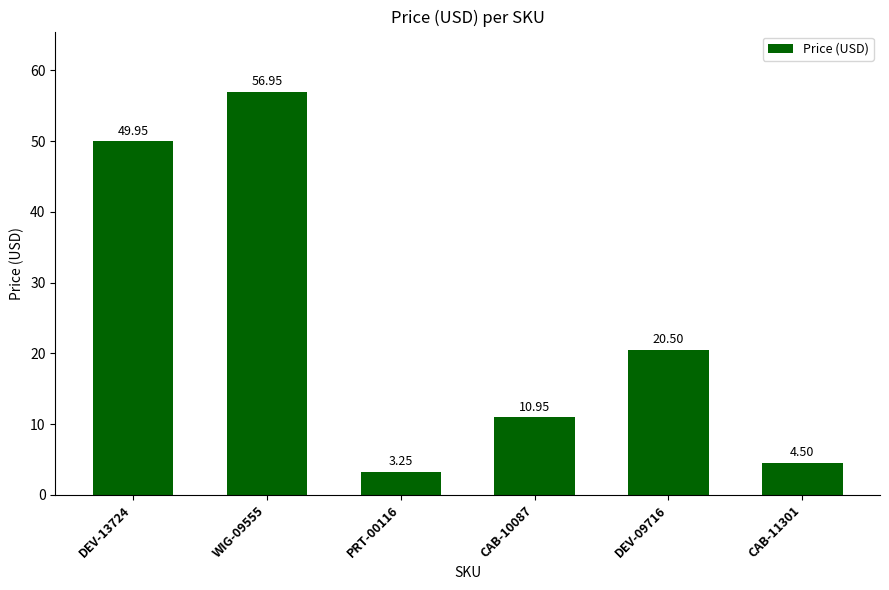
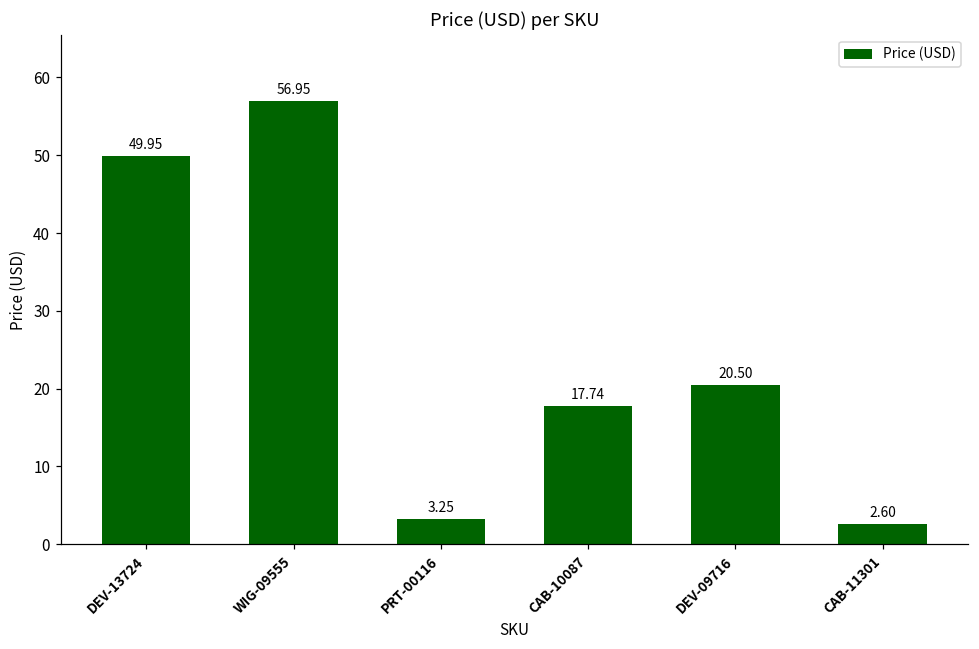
CAB-10087: 10.95 -> 17.74
CAB-11301: 4.50 -> 2.60
